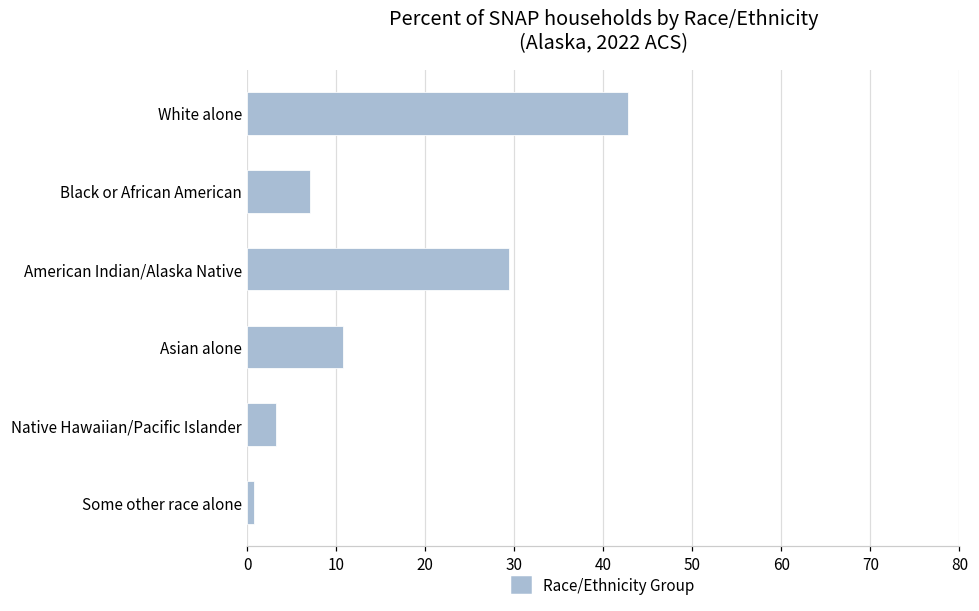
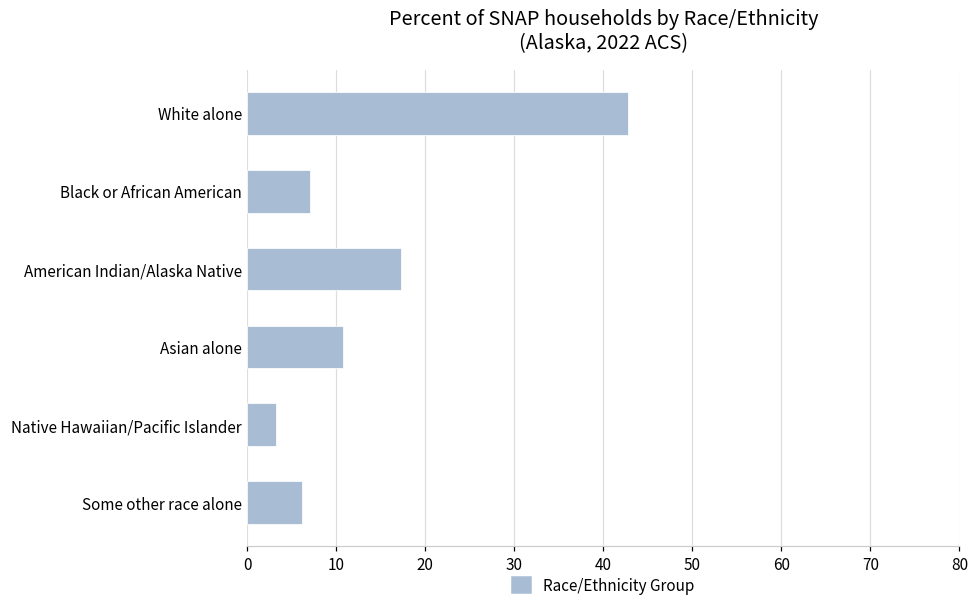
American Indian/Alaska Native: 29 -> 17
Some other race alone: 1 -> 6
